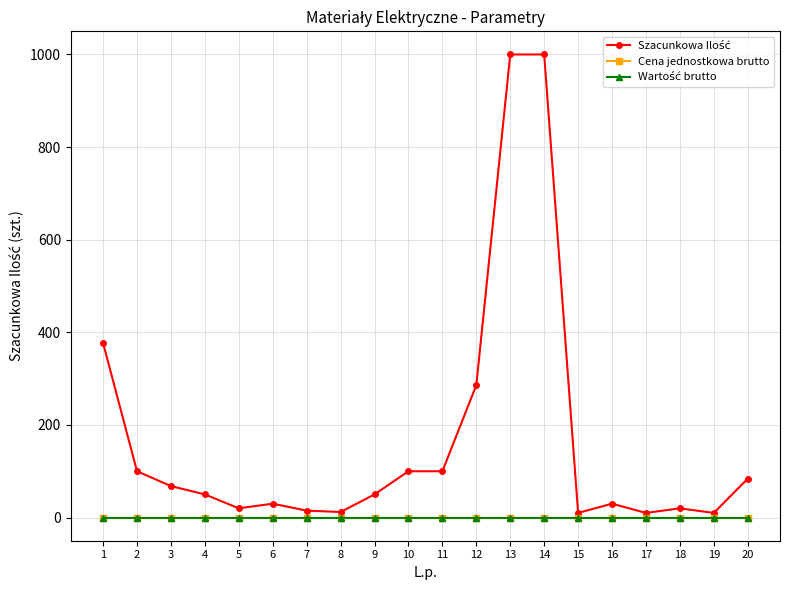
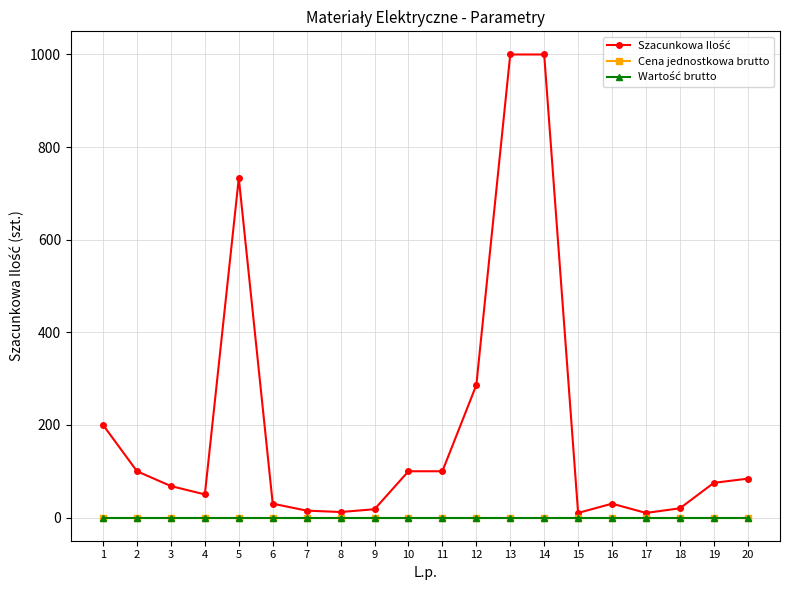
Szacunkowa Ilość, 1: 380 -> 200
Szacunkowa Ilość, 5: 20 -> 730
Szacunkowa Ilość, 9: 50 -> 20
Szacunkowa Ilość, 19: 10 -> 80
